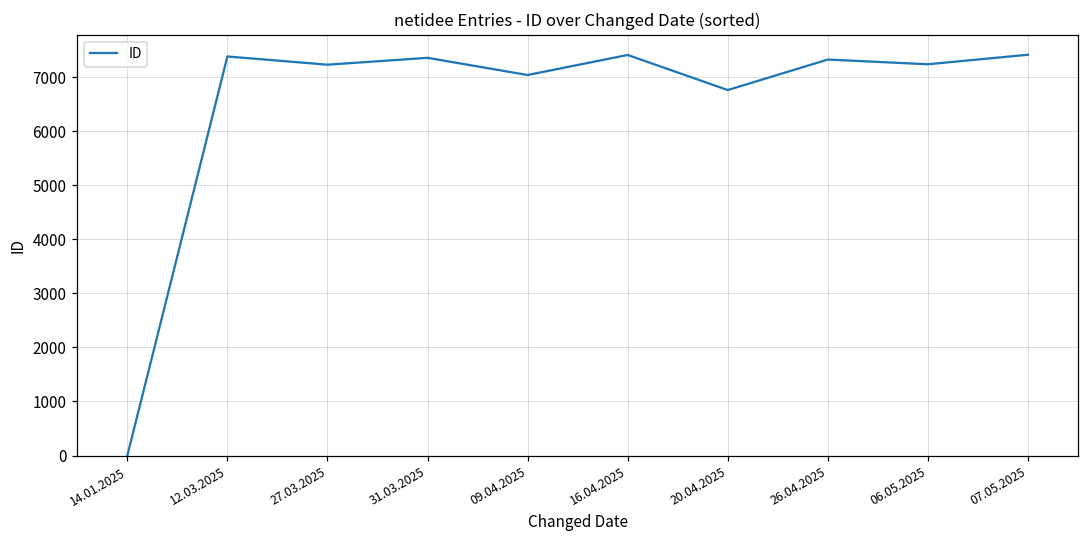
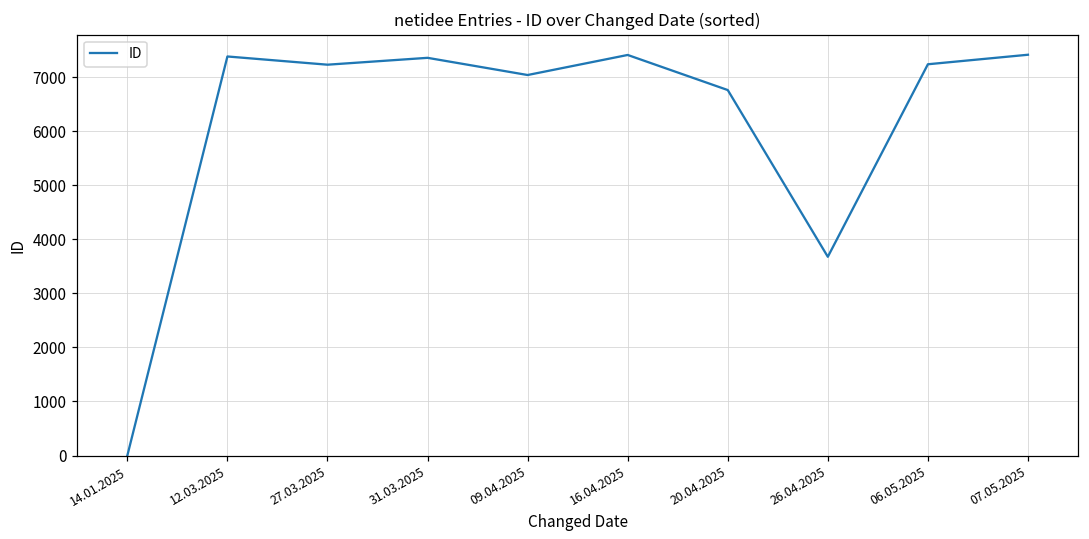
26.04.2025: 7300 -> 3700
